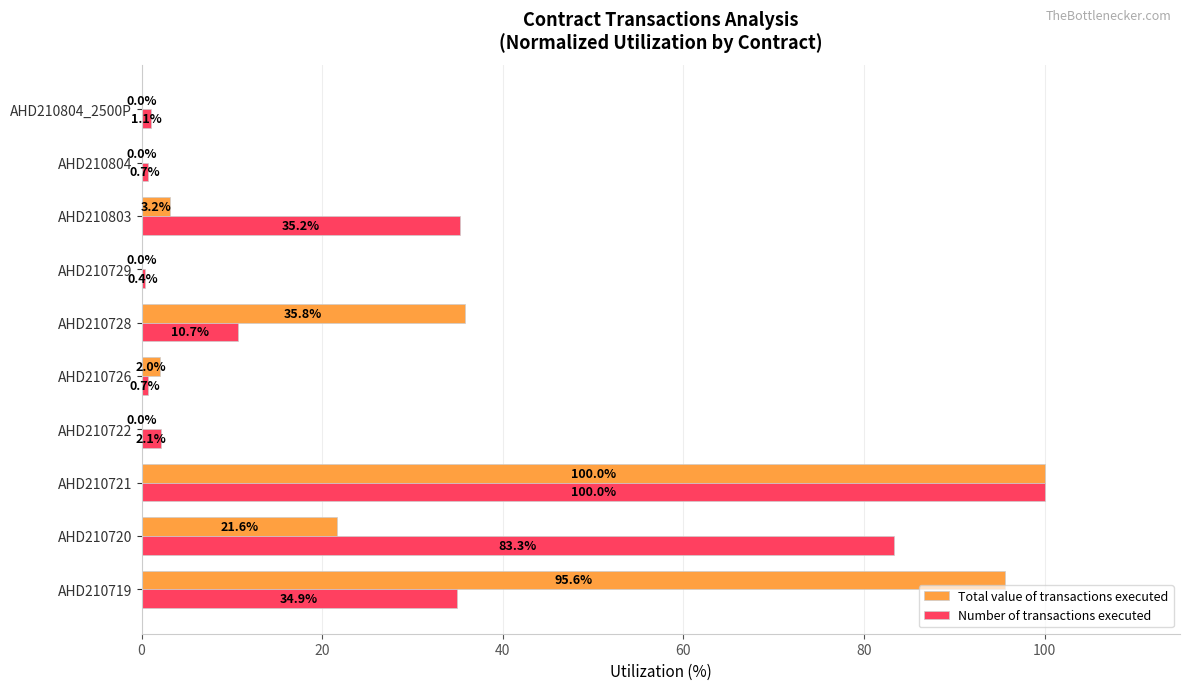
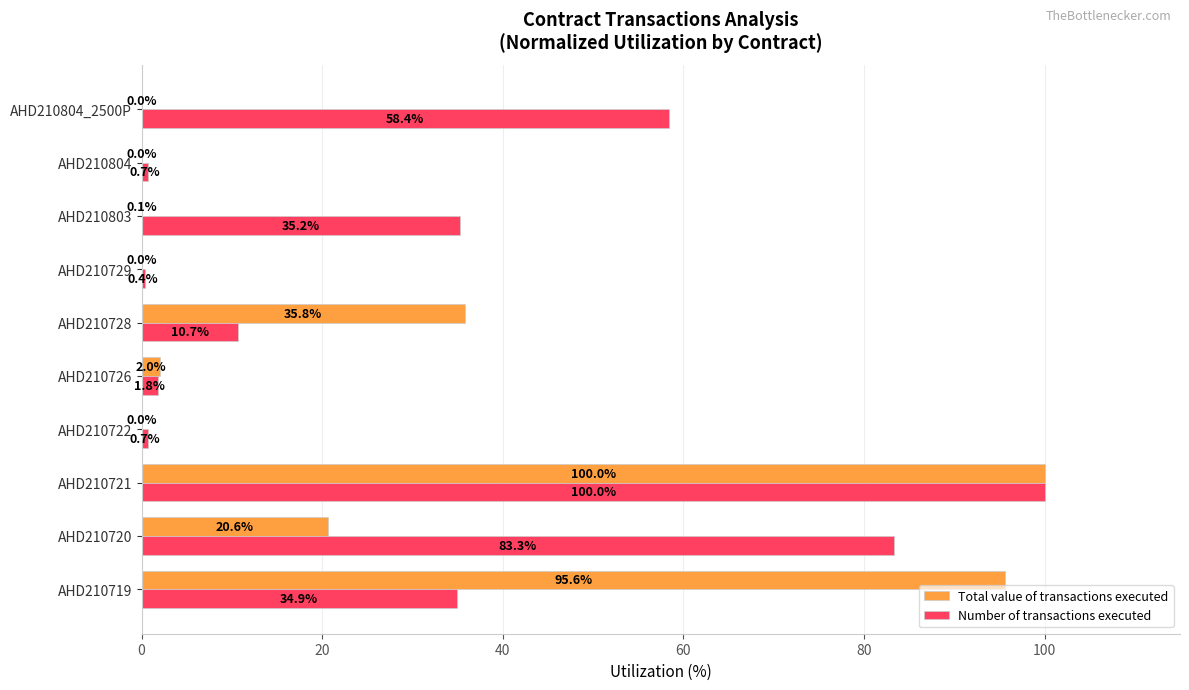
Number of transactions executed, AHD210804_2500P: 1.1% -> 58.4%
Total value of transactions executed, AHD210803: 3.2% -> 0.1%
Number of transactions executed, AHD210726: 0.7% -> 1.8%
Number of transactions executed, AHD210722: 2.1% -> 0.7%
Total value of transactions executed, AHD210720: 21.6% -> 20.6%
